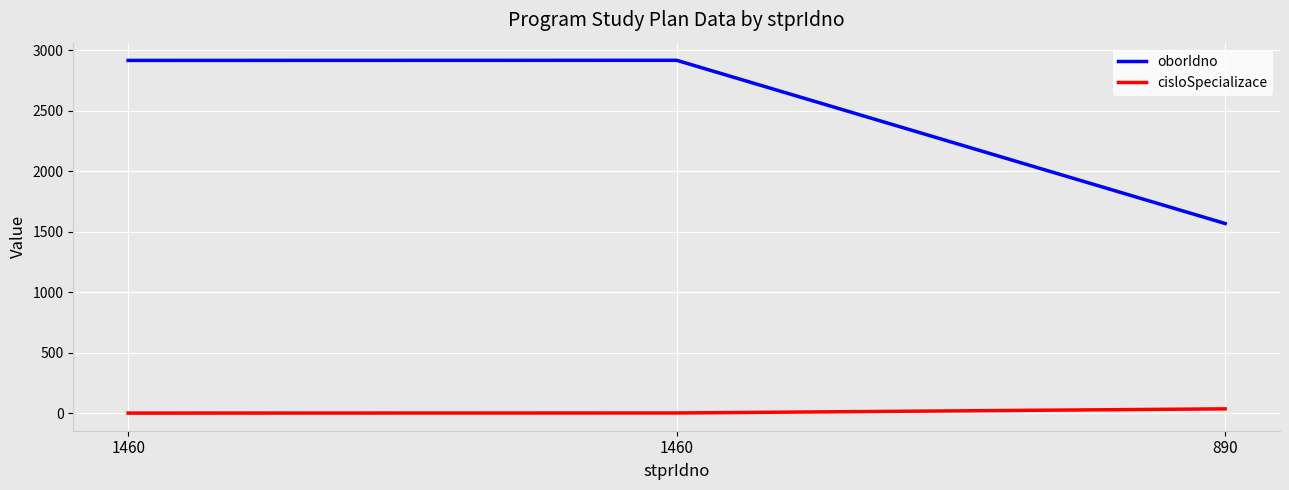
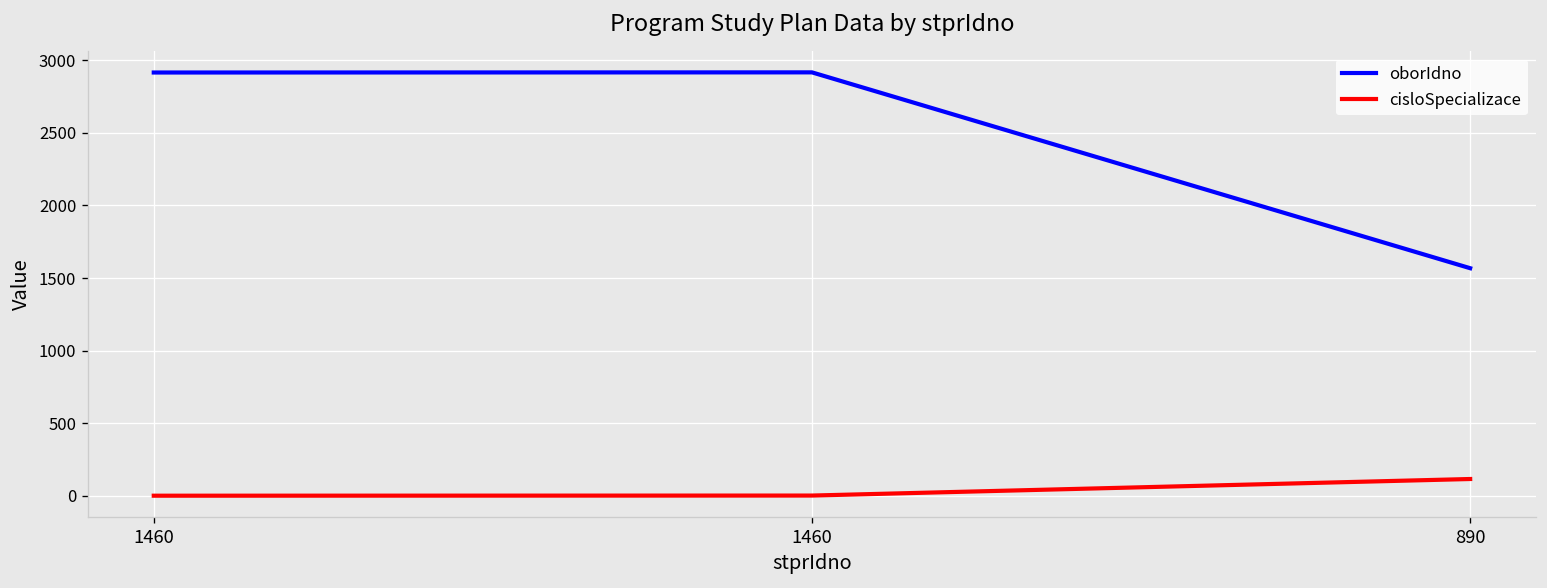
cisloSpecializace, 890: 40 -> 120
